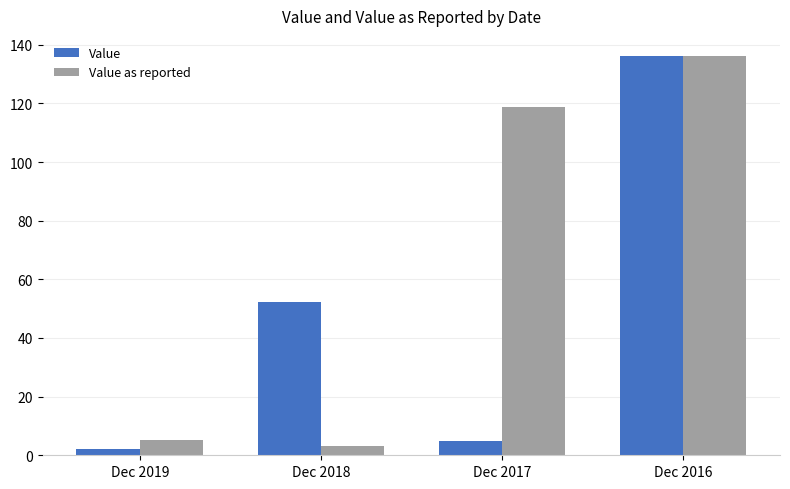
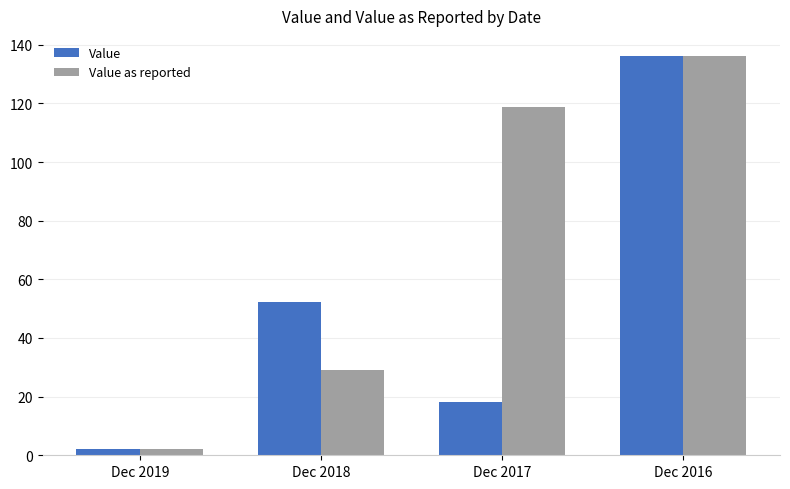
Value as reported, Dec 2019: 5 -> 2
Value as reported, Dec 2018: 3 -> 29
Value, Dec 2017: 5 -> 18
